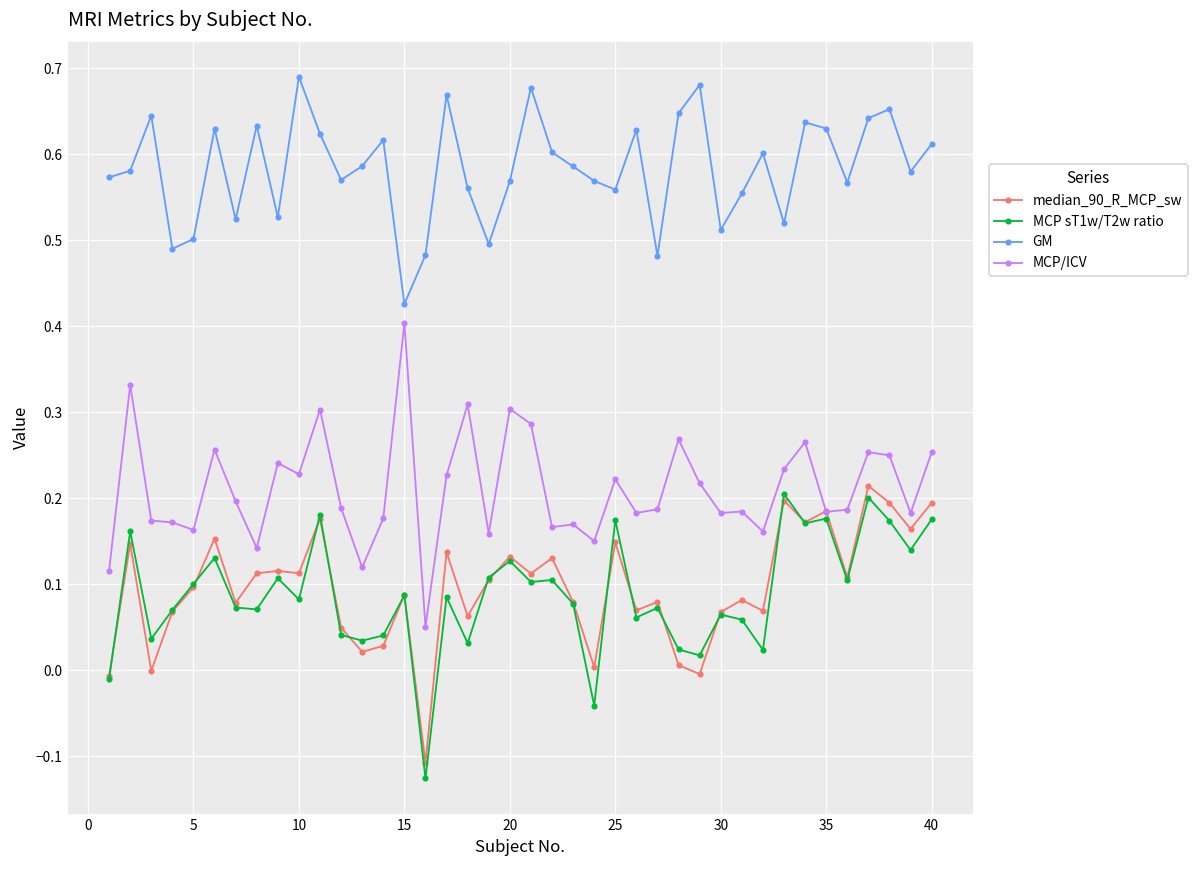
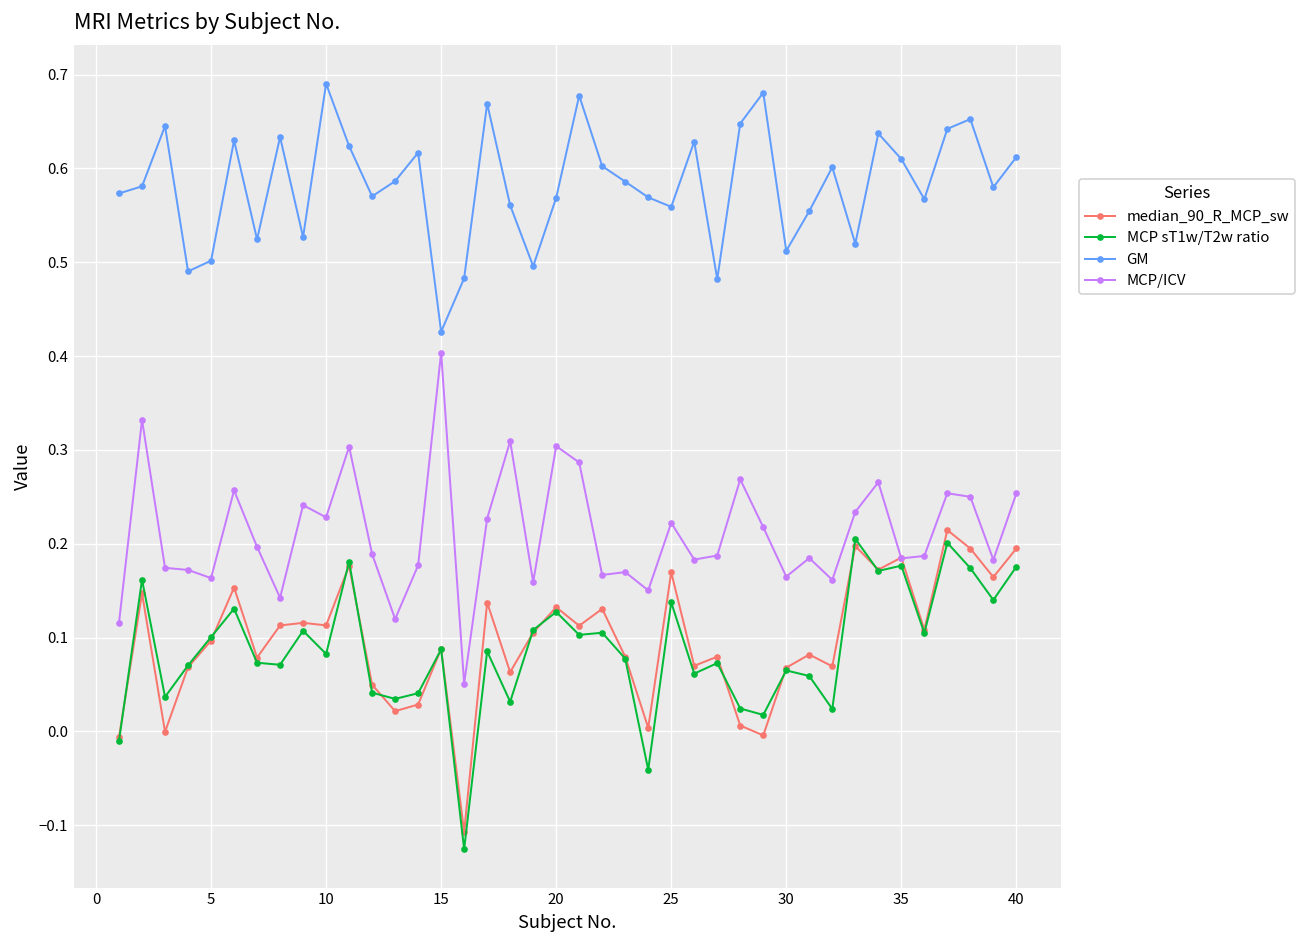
median_90_R_MCP_sw, 25: 0.15 -> 0.17
MCP sT1w/T2w ratio, 25: 0.17 -> 0.14
MCP/ICV, 30: 0.18 -> 0.16
GM, 35: 0.63 -> 0.61
